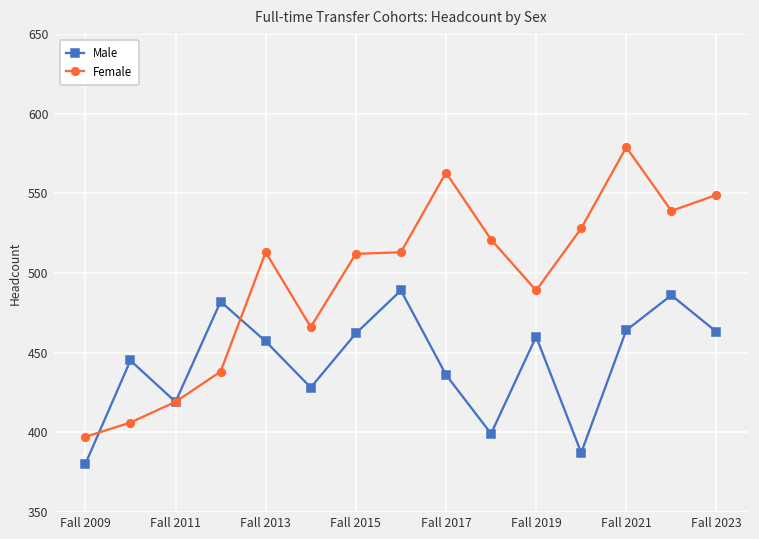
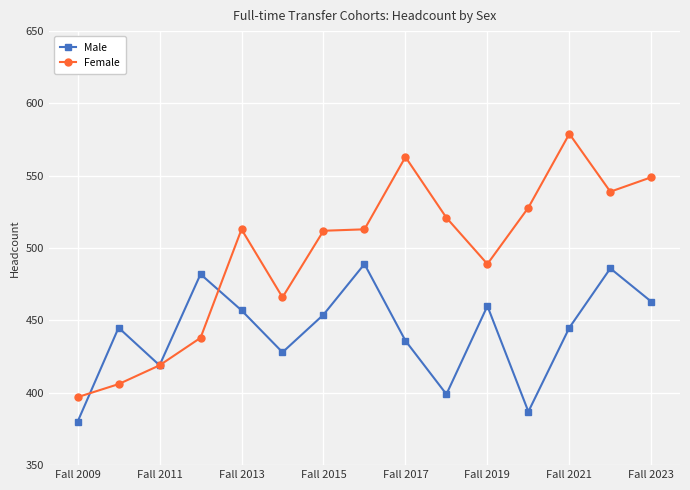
Male, Fall 2015: 462 -> 454
Male, Fall 2021: 464 -> 445
